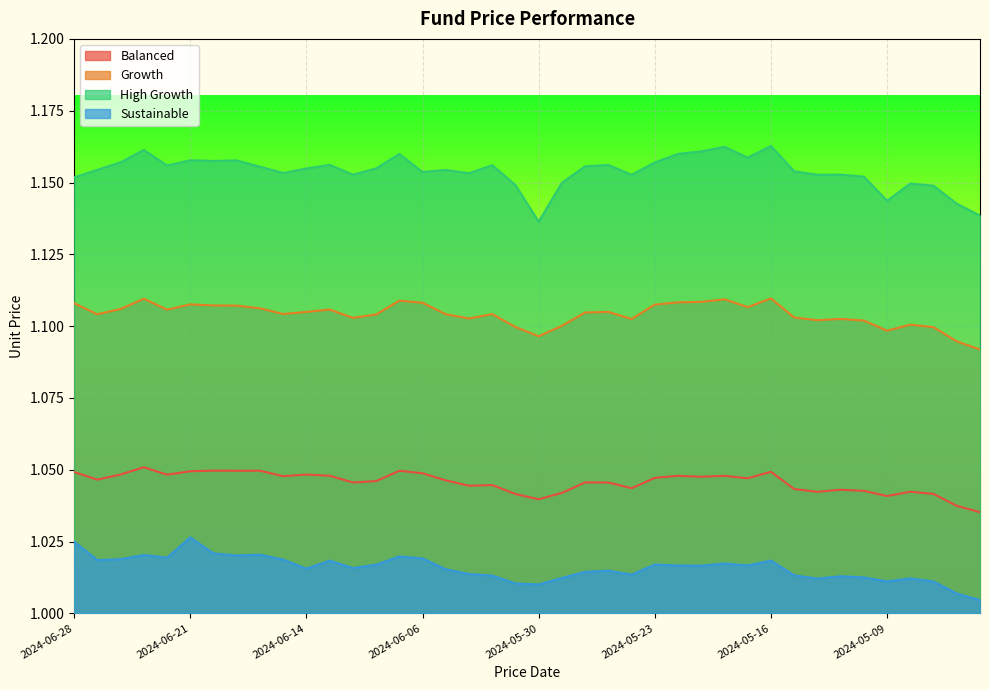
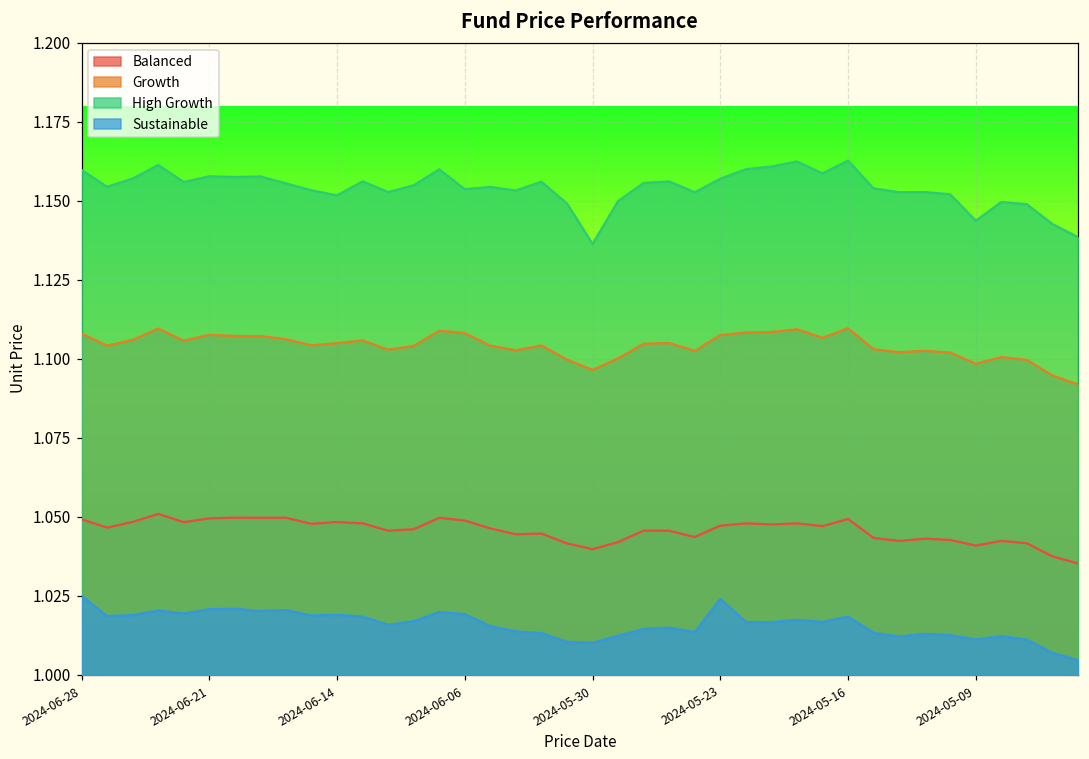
High Growth, 2024-06-28: 1.152 -> 1.160
Sustainable, 2024-06-21: 1.026 -> 1.021
High Growth, 2024-06-14: 1.155 -> 1.152
Sustainable, 2024-06-14: 1.016 -> 1.019
Sustainable, 2024-05-23: 1.017 -> 1.024
